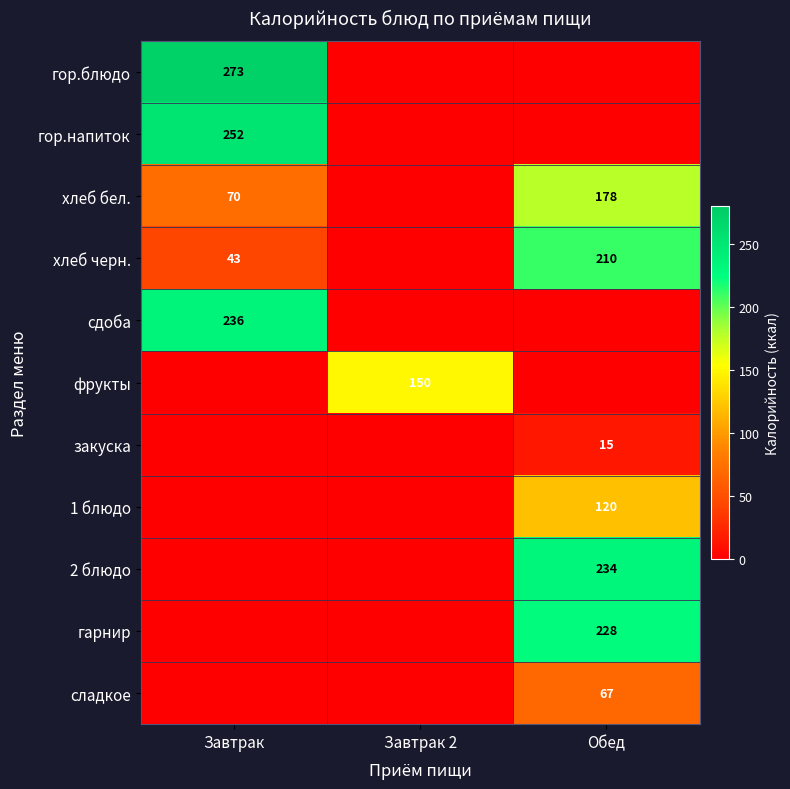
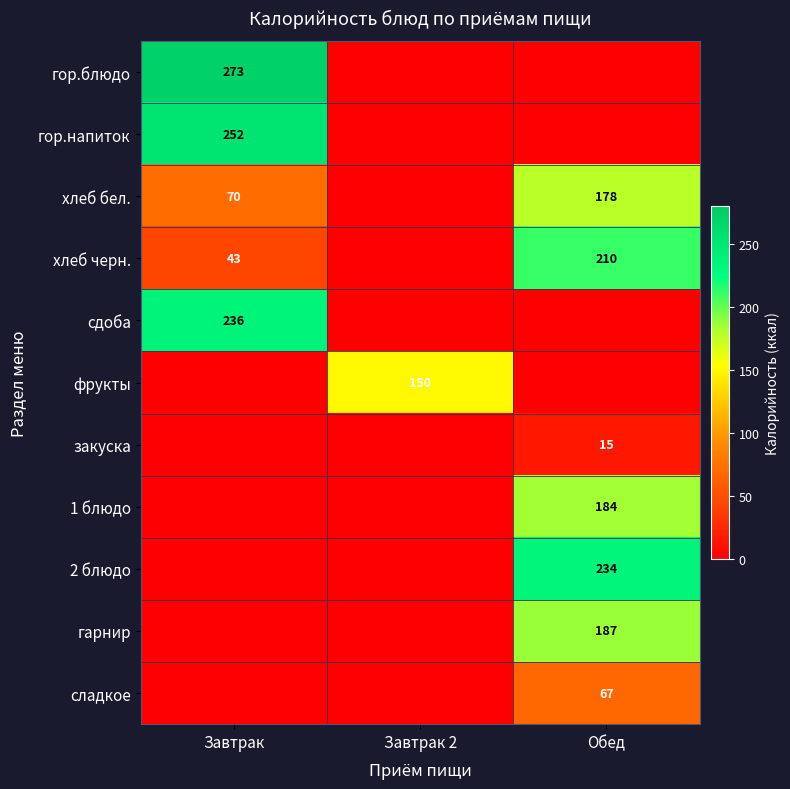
1 блюдо, Обед: 120 -> 184
гарнир, Обед: 228 -> 187
